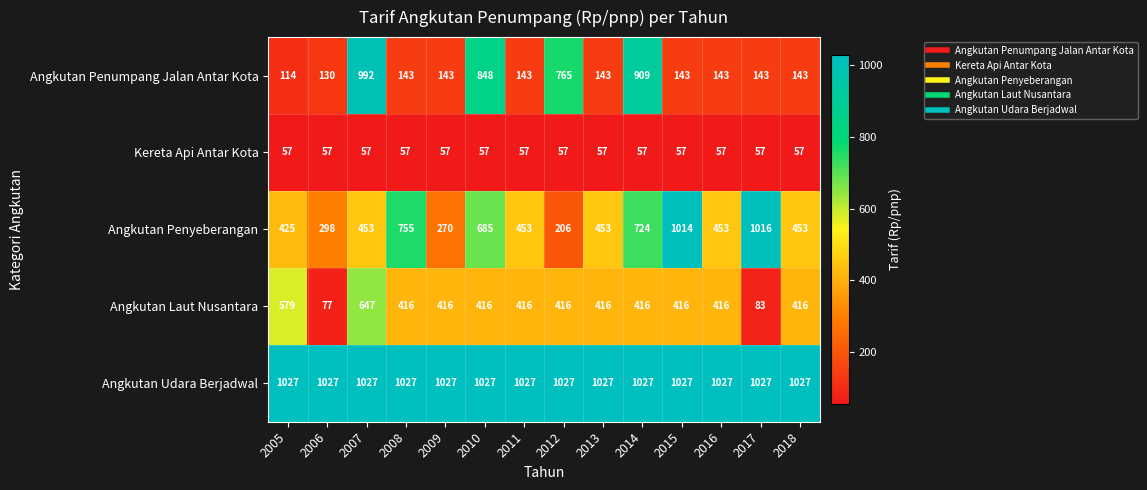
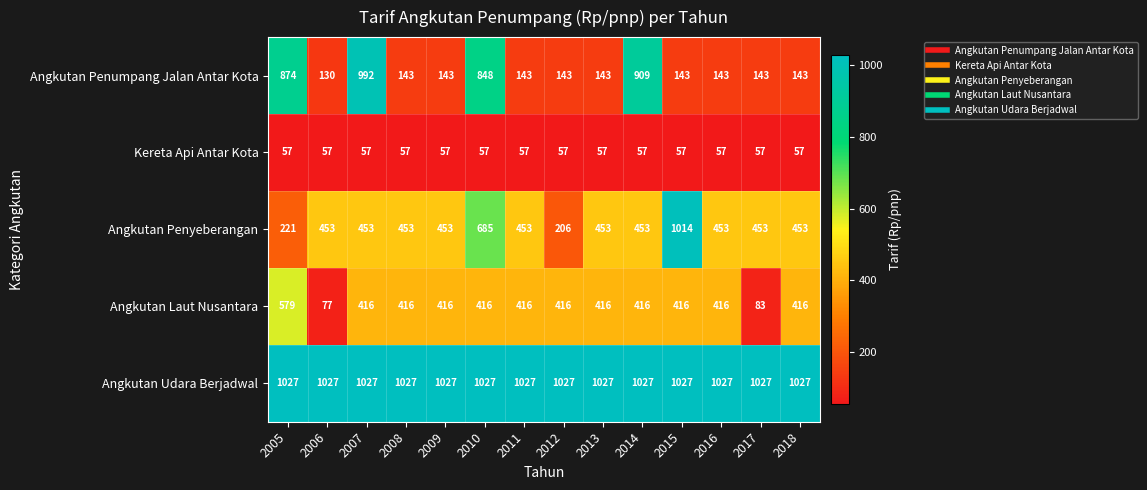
Angkutan Penumpang Jalan Antar Kota, 2005: 114 -> 874
Angkutan Penumpang Jalan Antar Kota, 2012: 765 -> 143
Angkutan Penyeberangan, 2005: 425 -> 221
Angkutan Penyeberangan, 2006: 298 -> 453
Angkutan Penyeberangan, 2008: 755 -> 453
Angkutan Penyeberangan, 2009: 270 -> 453
Angkutan Penyeberangan, 2014: 724 -> 453
Angkutan Penyeberangan, 2017: 1016 -> 453
Angkutan Laut Nusantara, 2007: 647 -> 416
